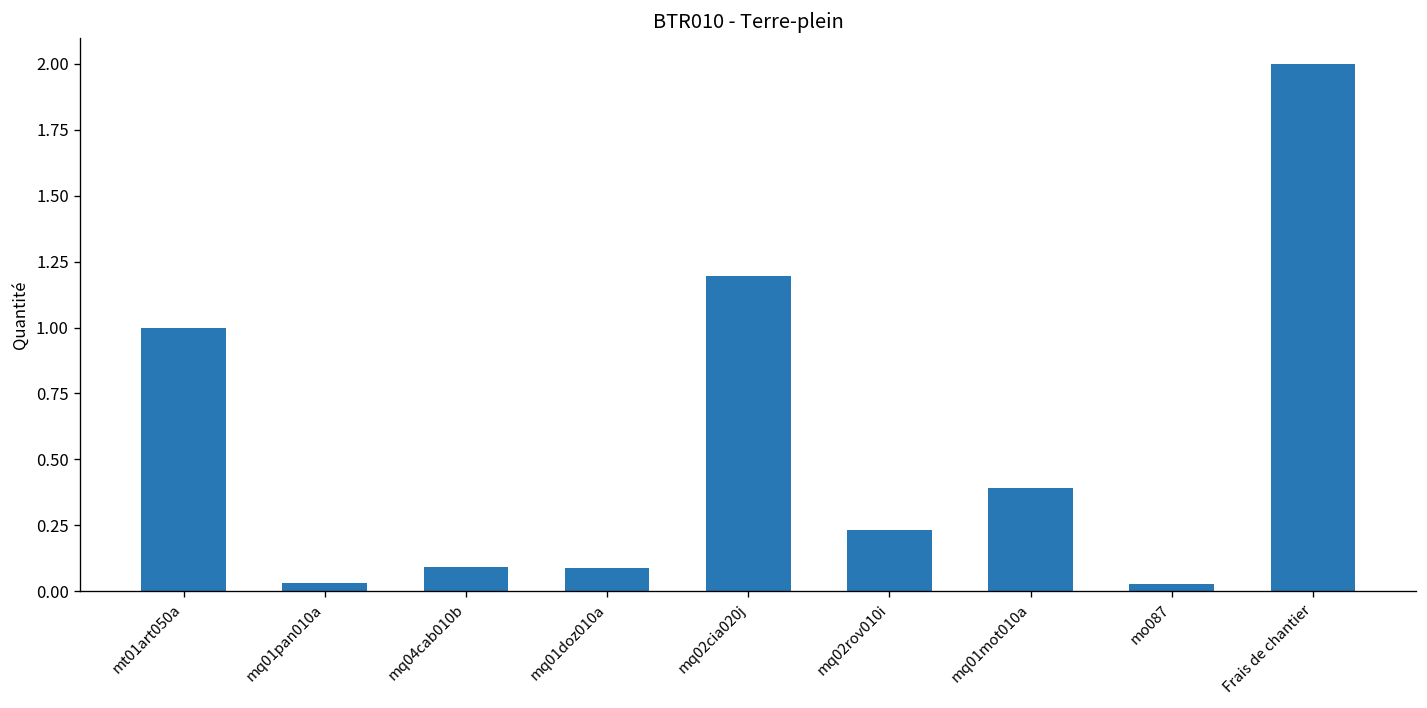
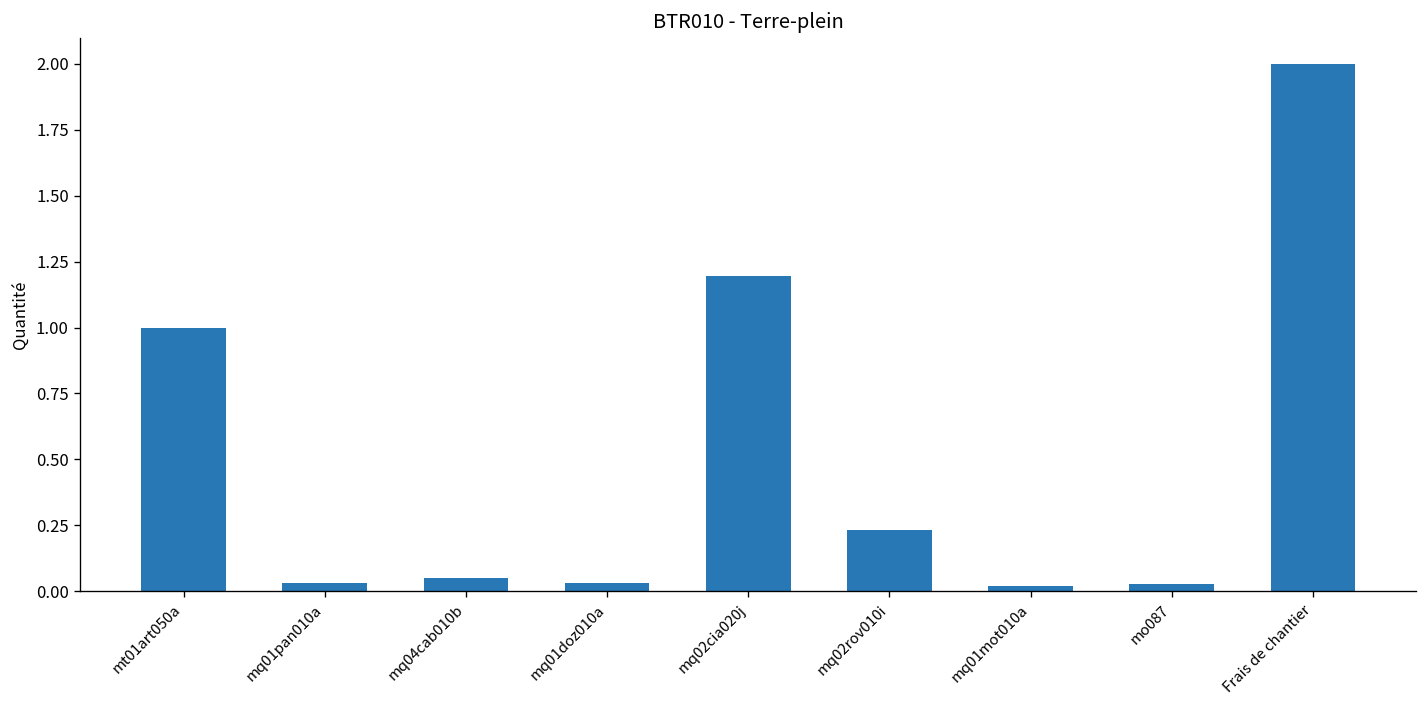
mq04cab010b: 0.09 -> 0.05
mq01doz010a: 0.09 -> 0.03
mq01mot010a: 0.39 -> 0.02
